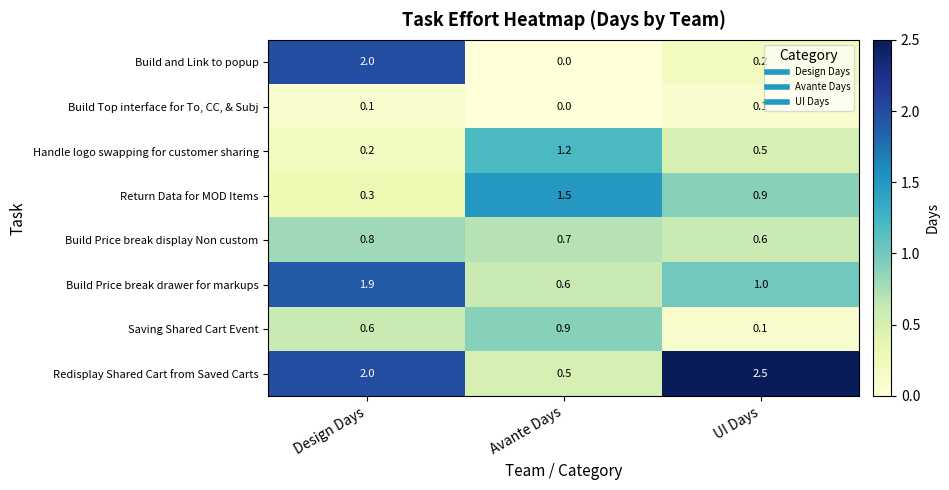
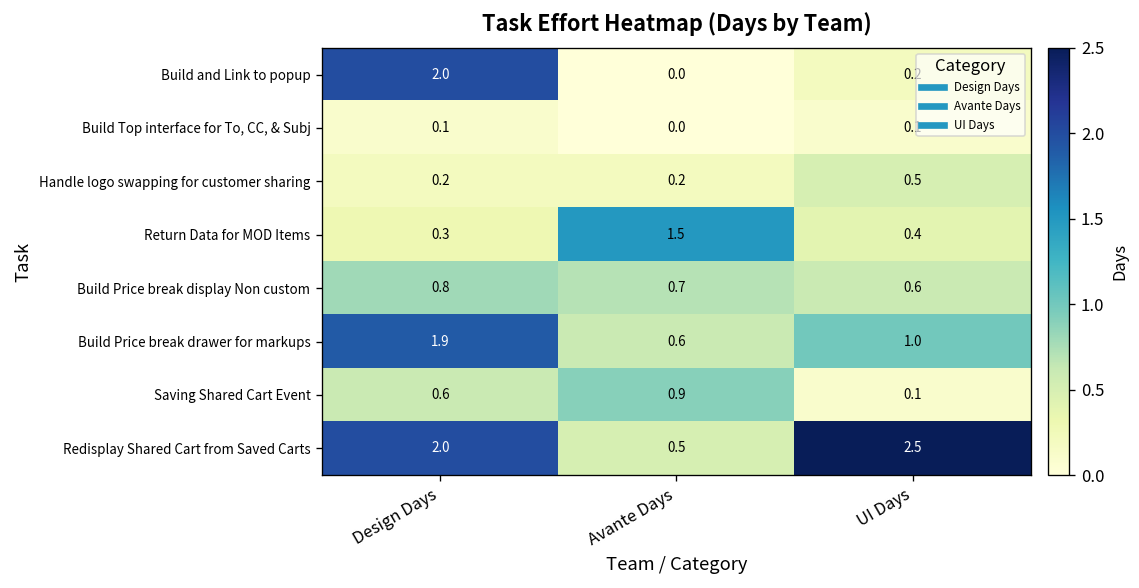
Handle logo swapping for customer sharing, Avante Days: 1.2 -> 0.2
Return Data for MOD Items, UI Days: 0.9 -> 0.4
